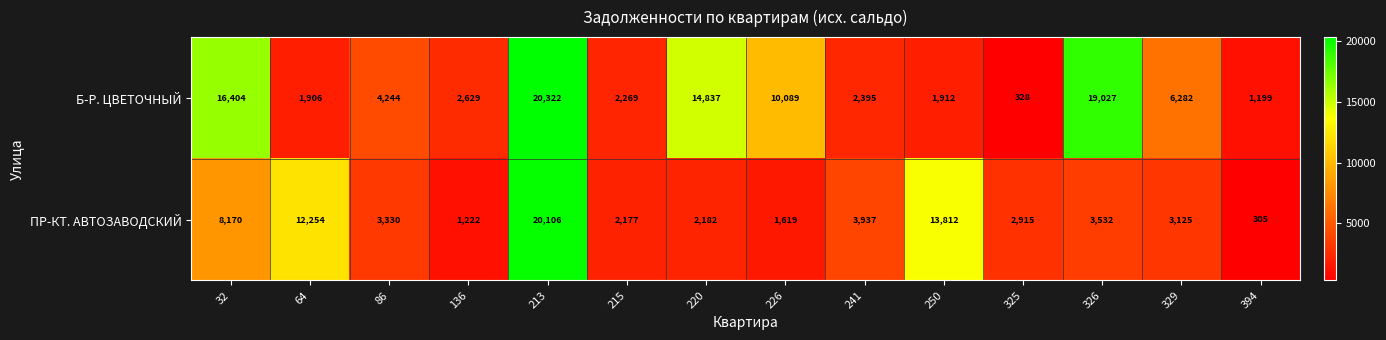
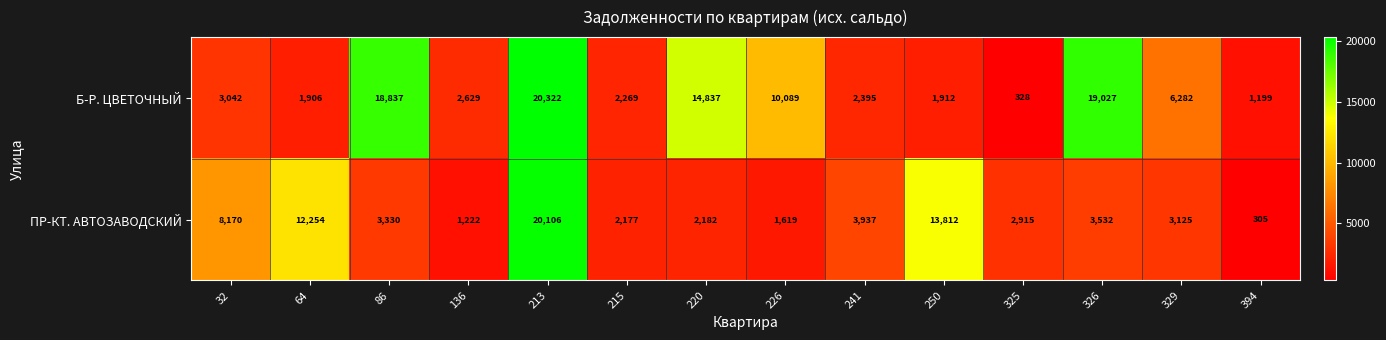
Б-Р. ЦВЕТОЧНЫЙ, 32: 16,404 -> 3,042
Б-Р. ЦВЕТОЧНЫЙ, 86: 4,244 -> 18,837
